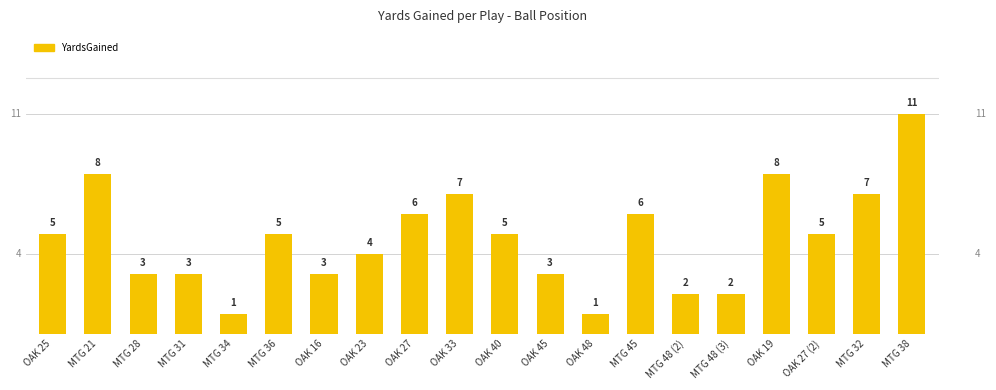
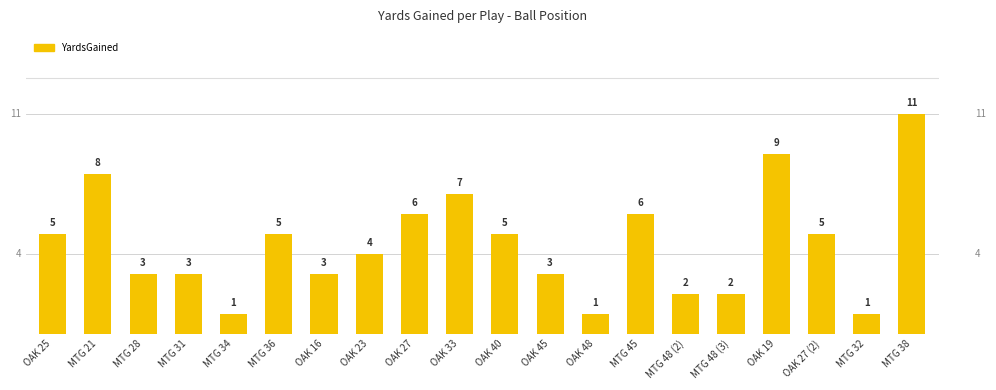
OAK 19: 8 -> 9
MTG 32: 7 -> 1
